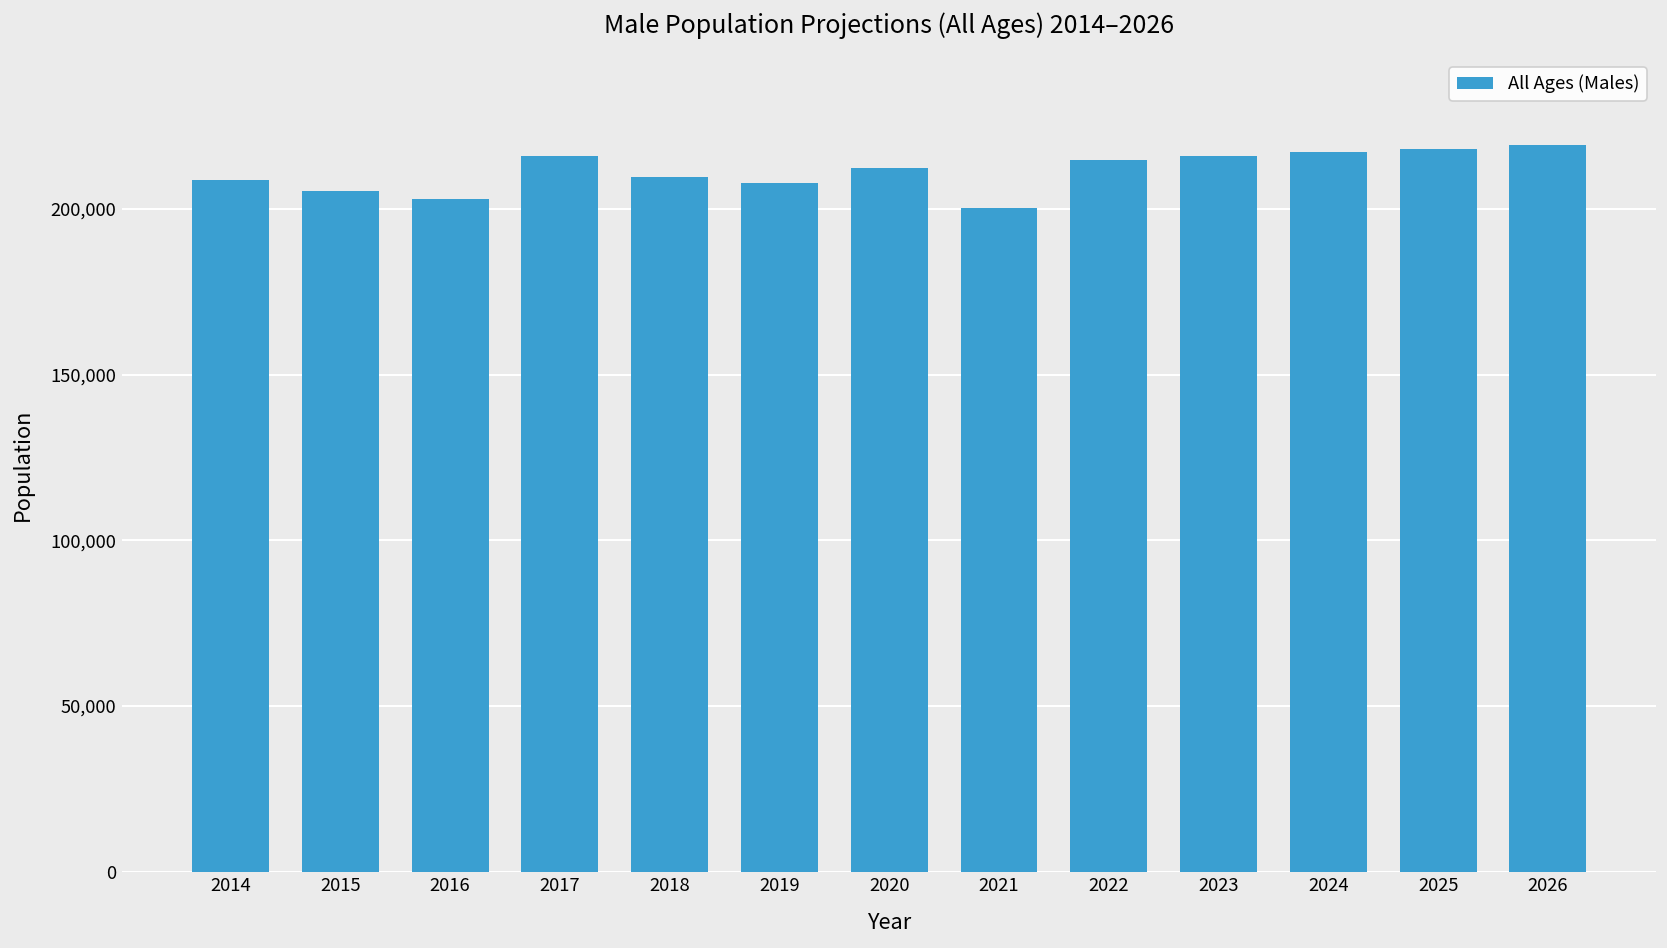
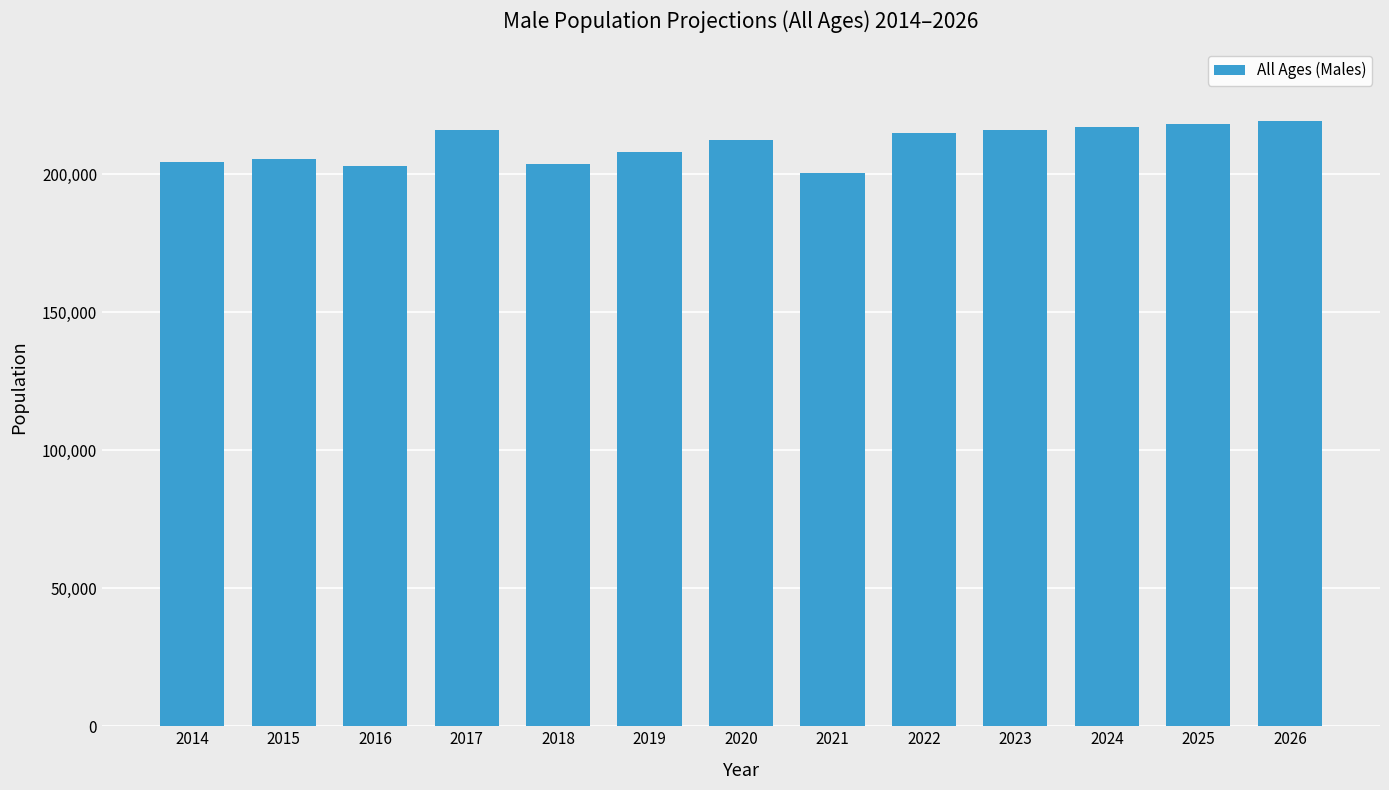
2014: 209,000 -> 204,000
2018: 210,000 -> 204,000
